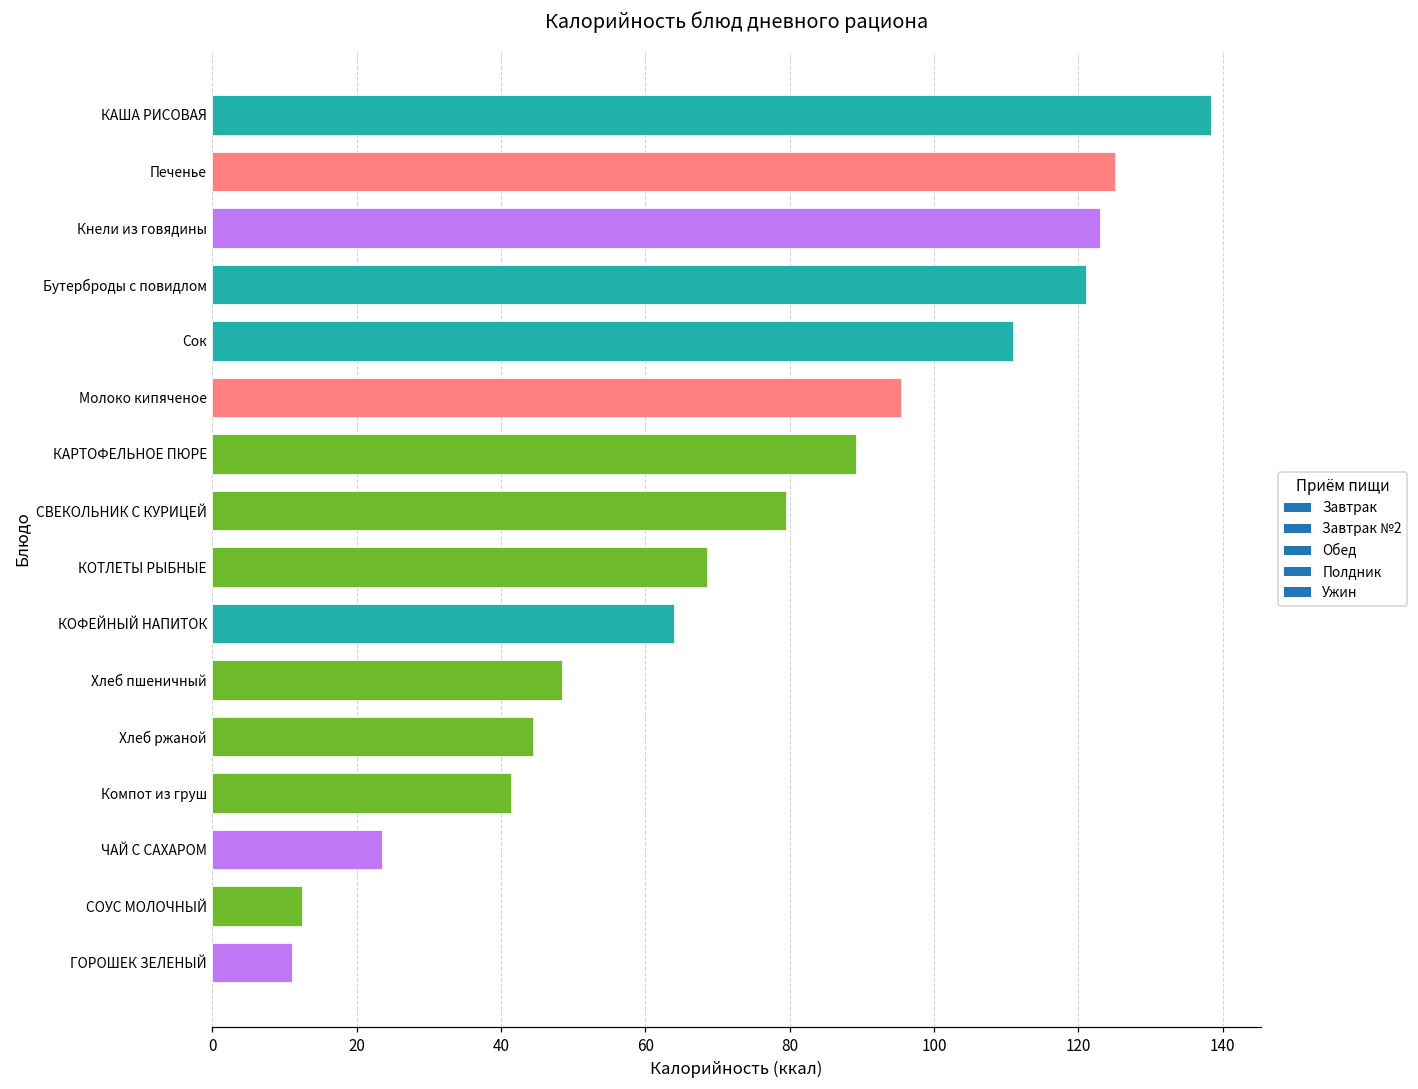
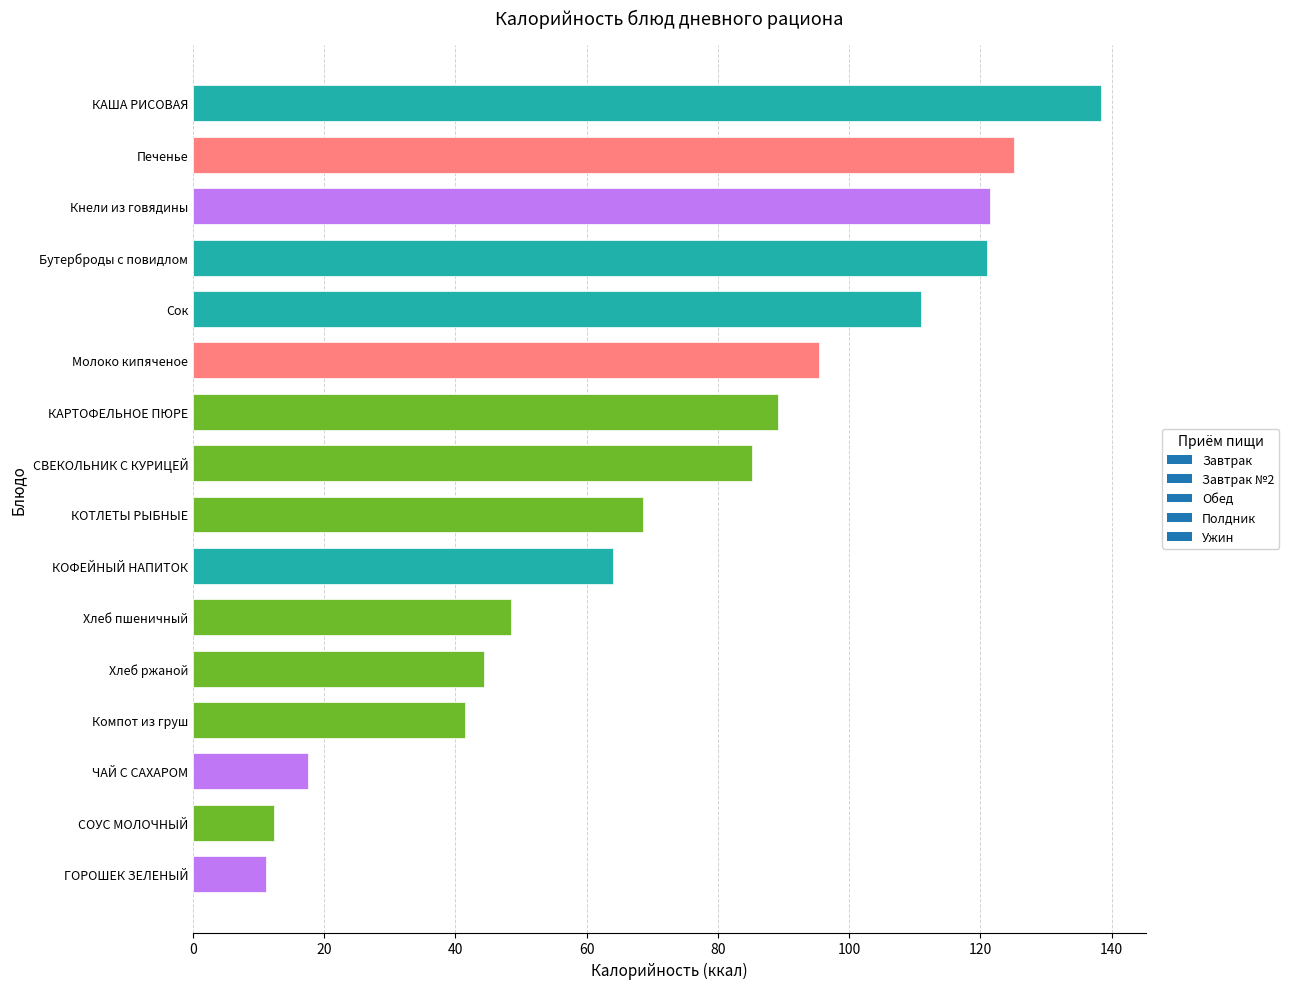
Кнели из говядины: 123 -> 121
СВЕКОЛЬНИК С КУРИЦЕЙ: 79 -> 85
ЧАЙ С САХАРОМ: 24 -> 17
